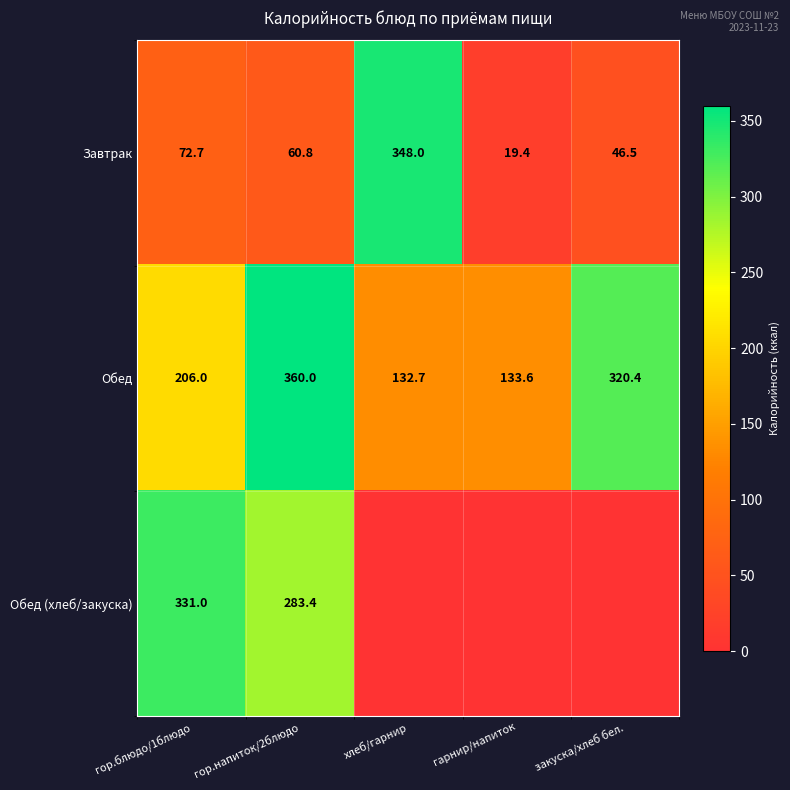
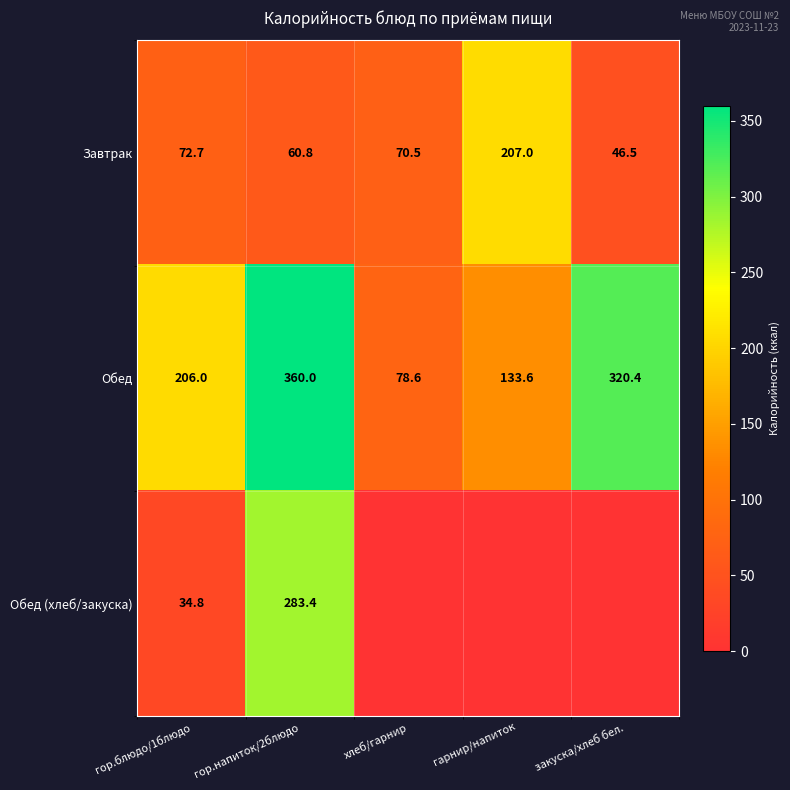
Завтрак, хлеб/гарнир: 348.0 -> 70.5
Завтрак, гарнир/напиток: 19.4 -> 207.0
Обед, хлеб/гарнир: 132.7 -> 78.6
Обед (хлеб/закуска), гор.блюдо/1блюдо: 331.0 -> 34.8
